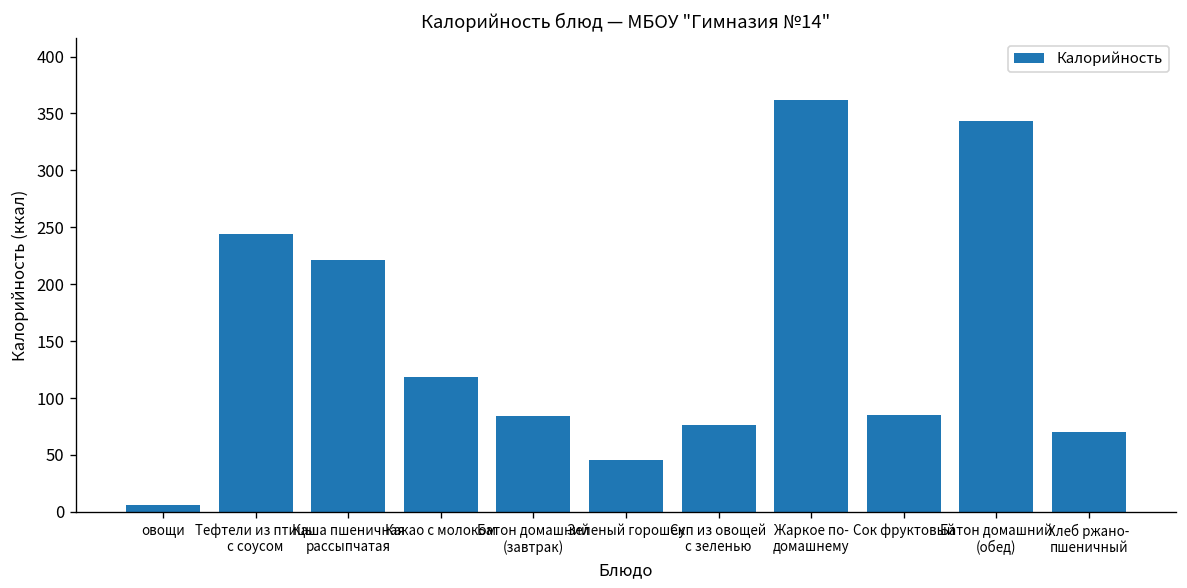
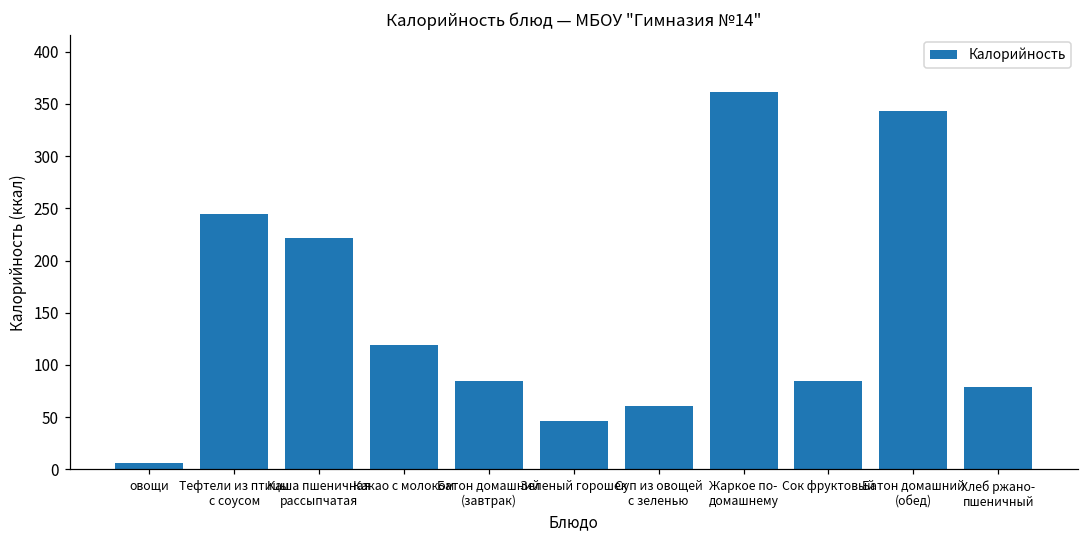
Суп из овощей с зеленью: 80 -> 60
Хлеб ржано- пшеничный: 70 -> 80
